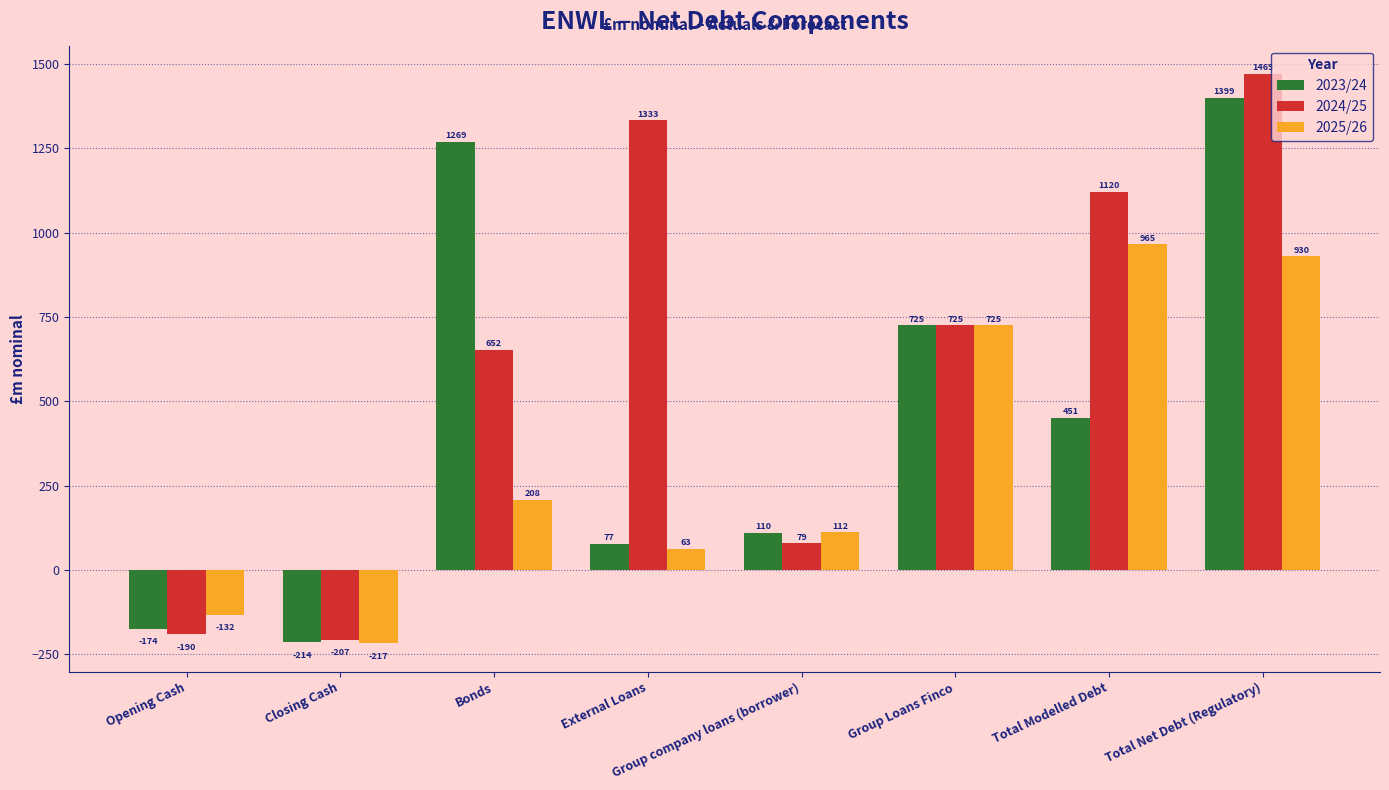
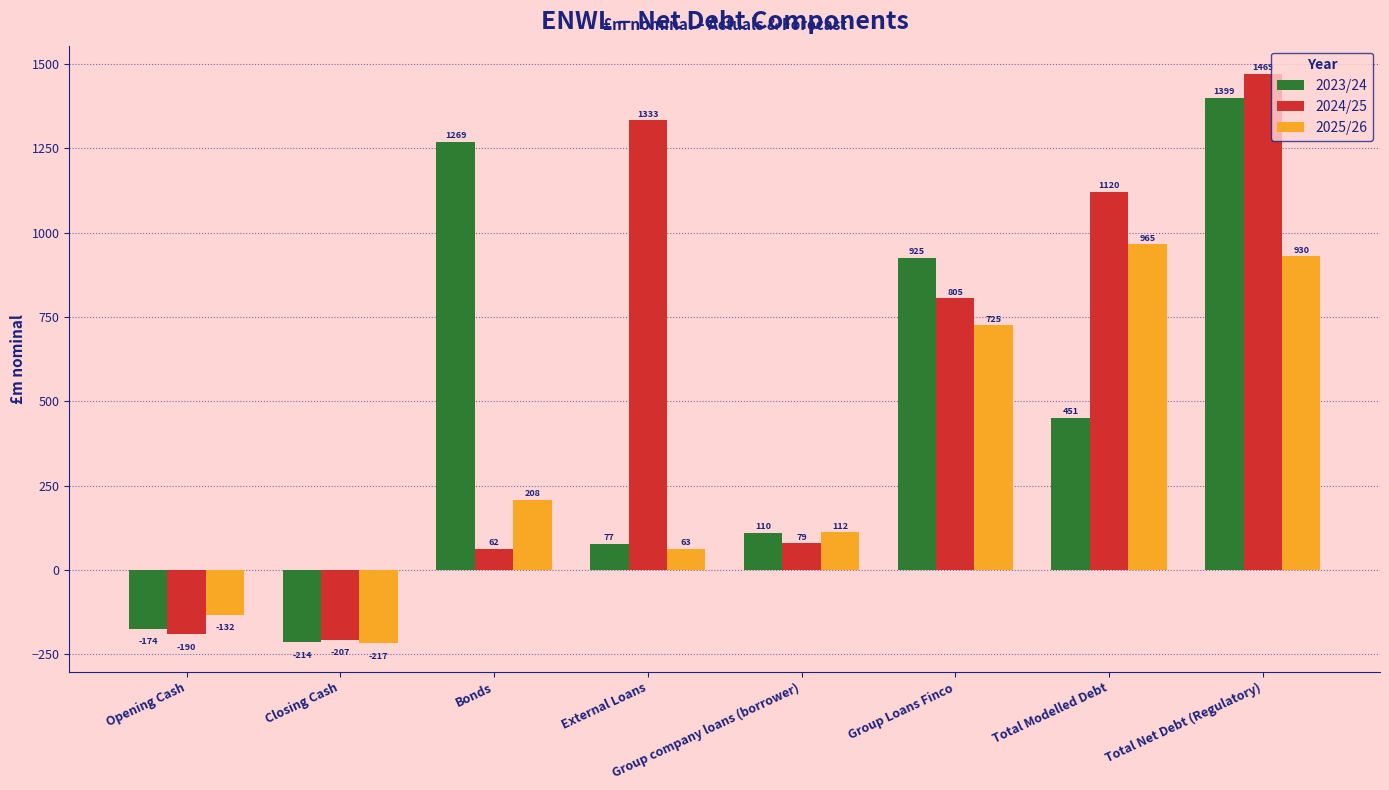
2024/25, Bonds: 652 -> 62
2023/24, Group Loans Finco: 725 -> 925
2024/25, Group Loans Finco: 725 -> 805
